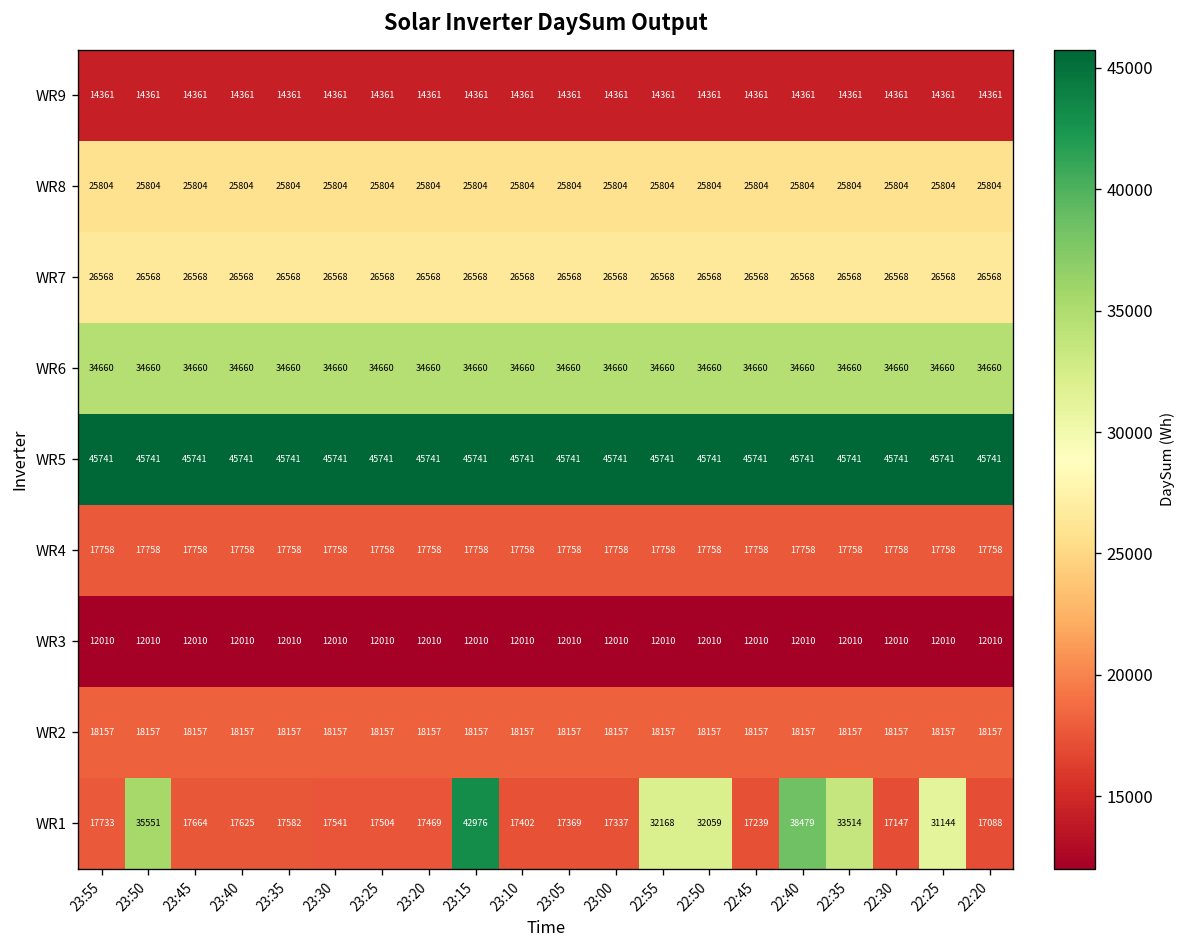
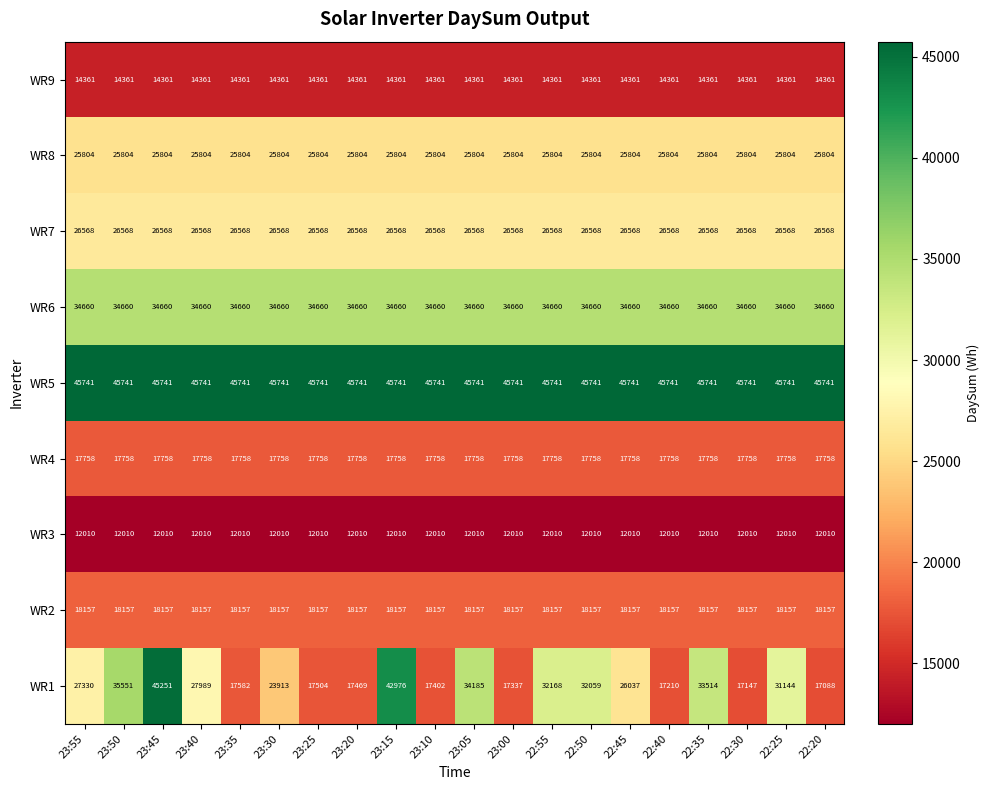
WR1, 23:55: 17733 -> 27330
WR1, 23:45: 17664 -> 45251
WR1, 23:40: 17625 -> 27989
WR1, 23:30: 17541 -> 23913
WR1, 23:05: 17369 -> 34185
WR1, 22:45: 17239 -> 26037
WR1, 22:40: 38479 -> 17210
